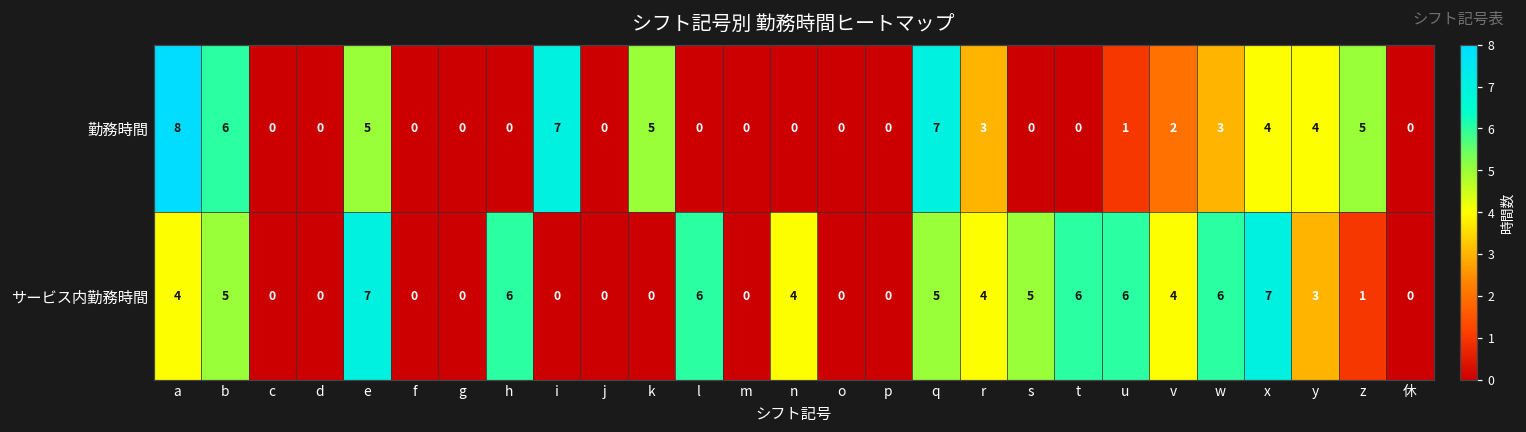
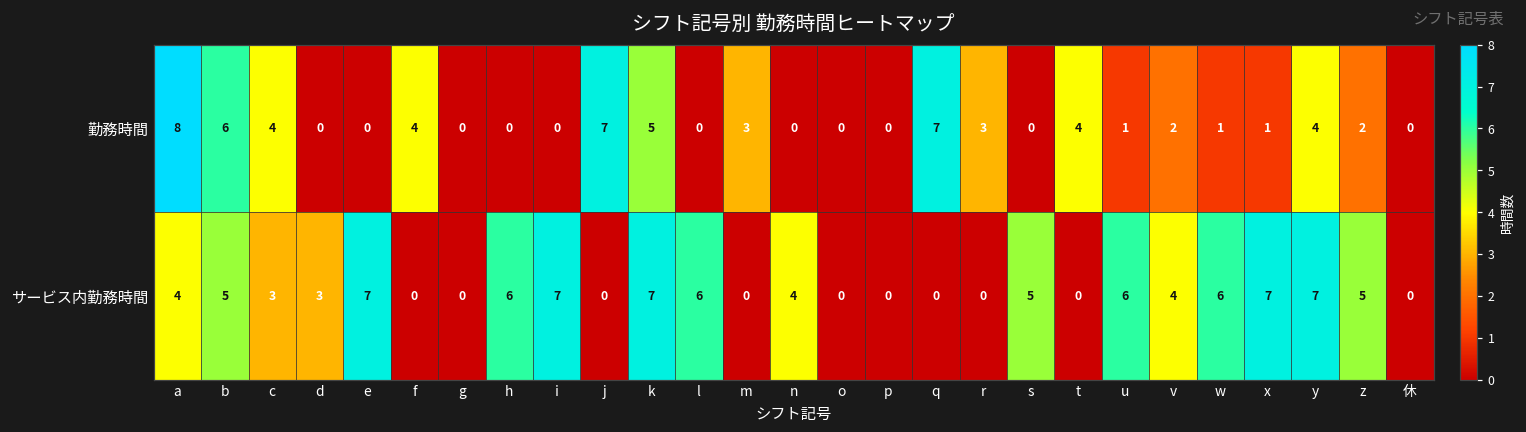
勤務時間, c: 0 -> 4
勤務時間, e: 5 -> 0
勤務時間, f: 0 -> 4
勤務時間, i: 7 -> 0
勤務時間, j: 0 -> 7
勤務時間, m: 0 -> 3
勤務時間, t: 0 -> 4
勤務時間, w: 3 -> 1
勤務時間, x: 4 -> 1
勤務時間, z: 5 -> 2
サービス内勤務時間, c: 0 -> 3
サービス内勤務時間, d: 0 -> 3
サービス内勤務時間, i: 0 -> 7
サービス内勤務時間, k: 0 -> 7
サービス内勤務時間, q: 5 -> 0
サービス内勤務時間, r: 4 -> 0
サービス内勤務時間, t: 6 -> 0
サービス内勤務時間, y: 3 -> 7
サービス内勤務時間, z: 1 -> 5
